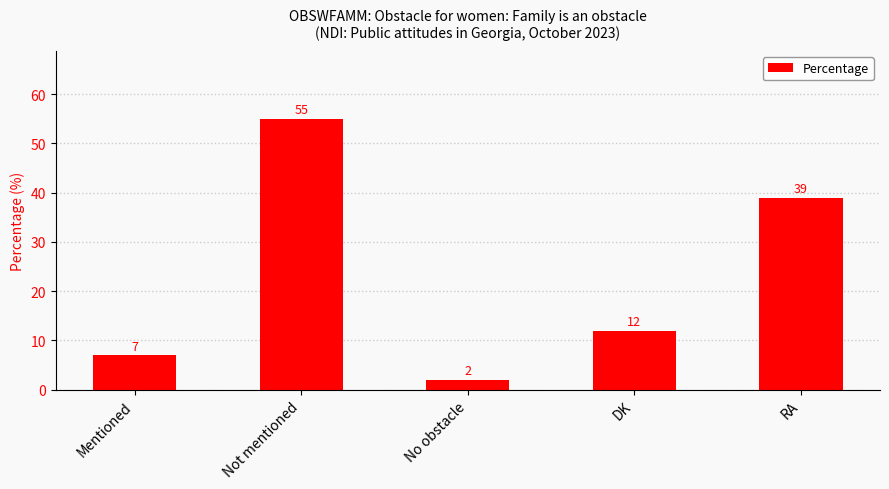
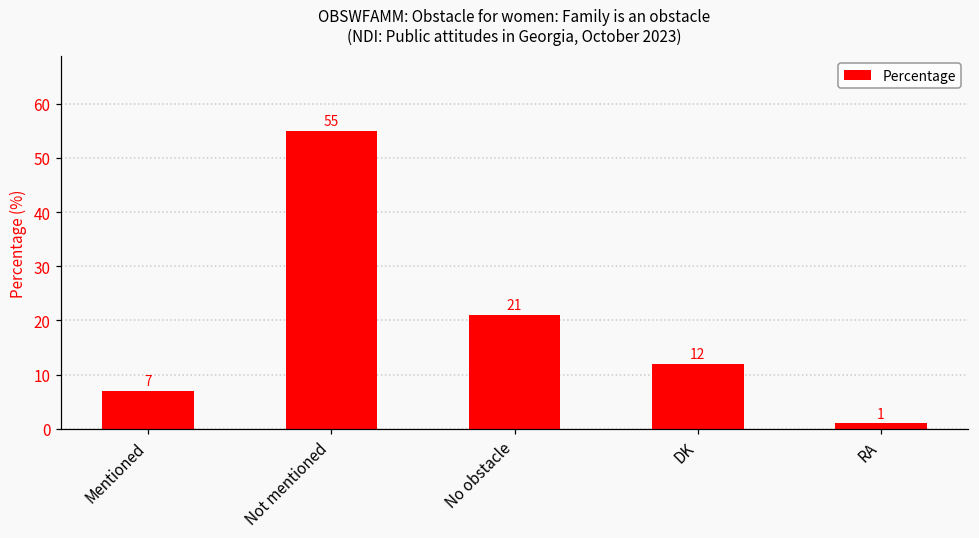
No obstacle: 2 -> 21
RA: 39 -> 1
